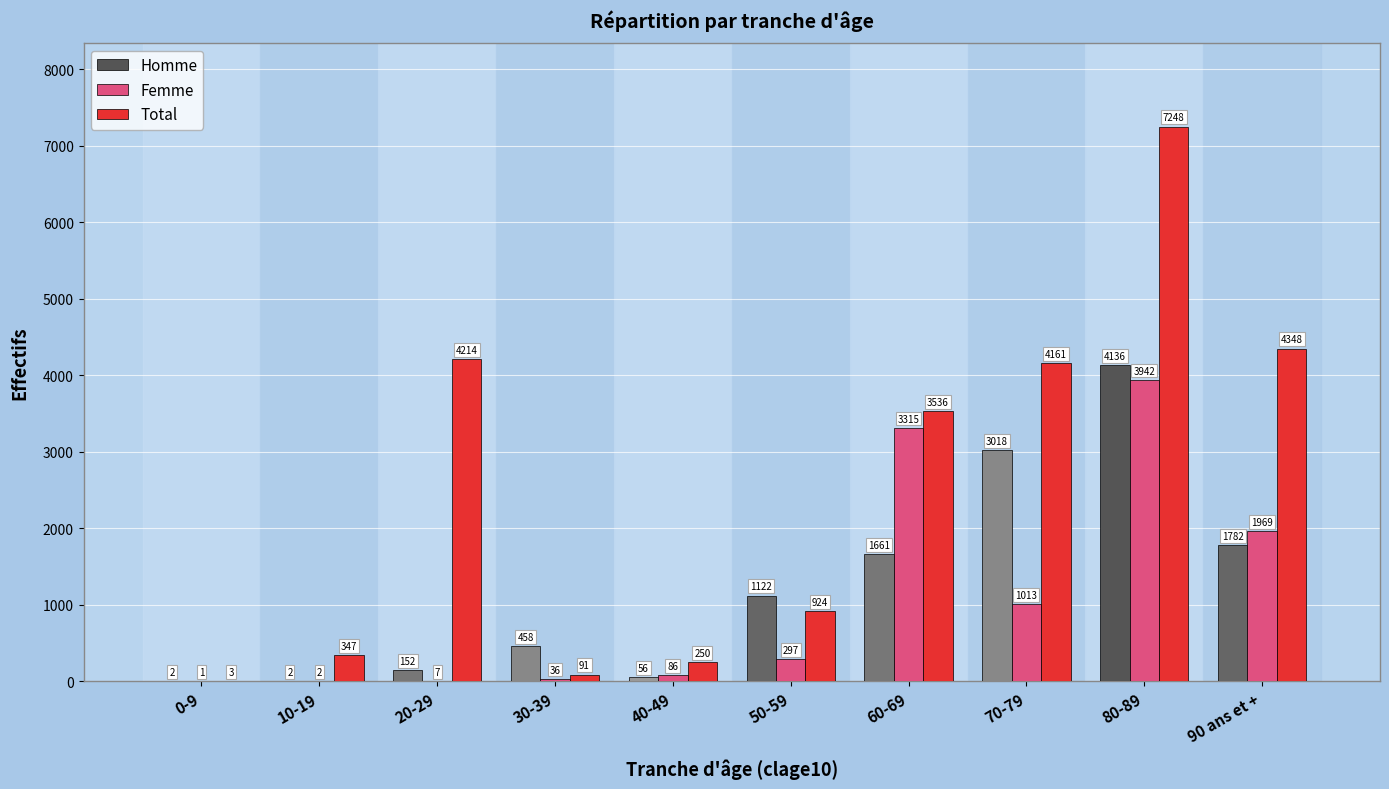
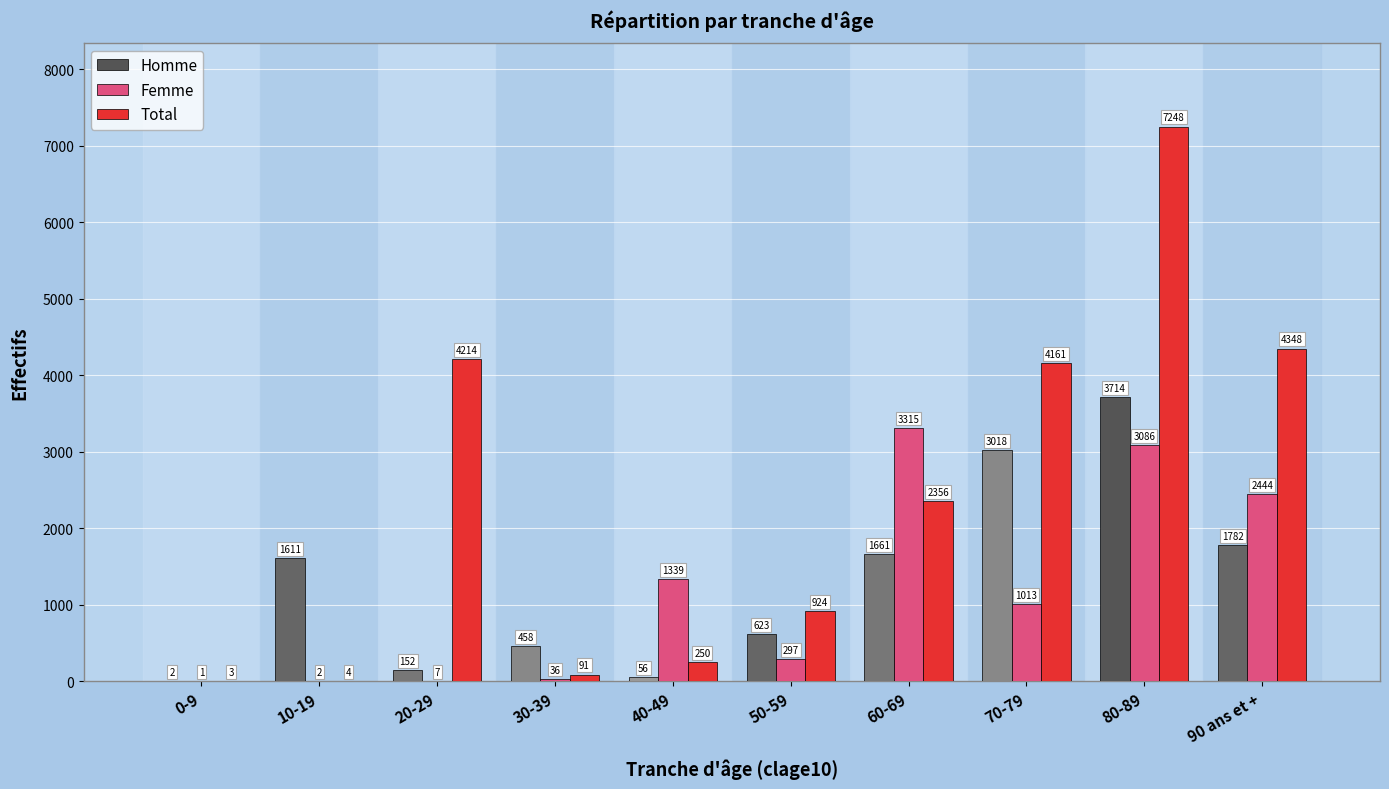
Homme, 10-19: 2 -> 1611
Total, 10-19: 347 -> 4
Femme, 40-49: 86 -> 1339
Homme, 50-59: 1122 -> 623
Total, 60-69: 3536 -> 2356
Homme, 80-89: 4136 -> 3714
Femme, 80-89: 3942 -> 3086
Femme, 90 ans et +: 1969 -> 2444
